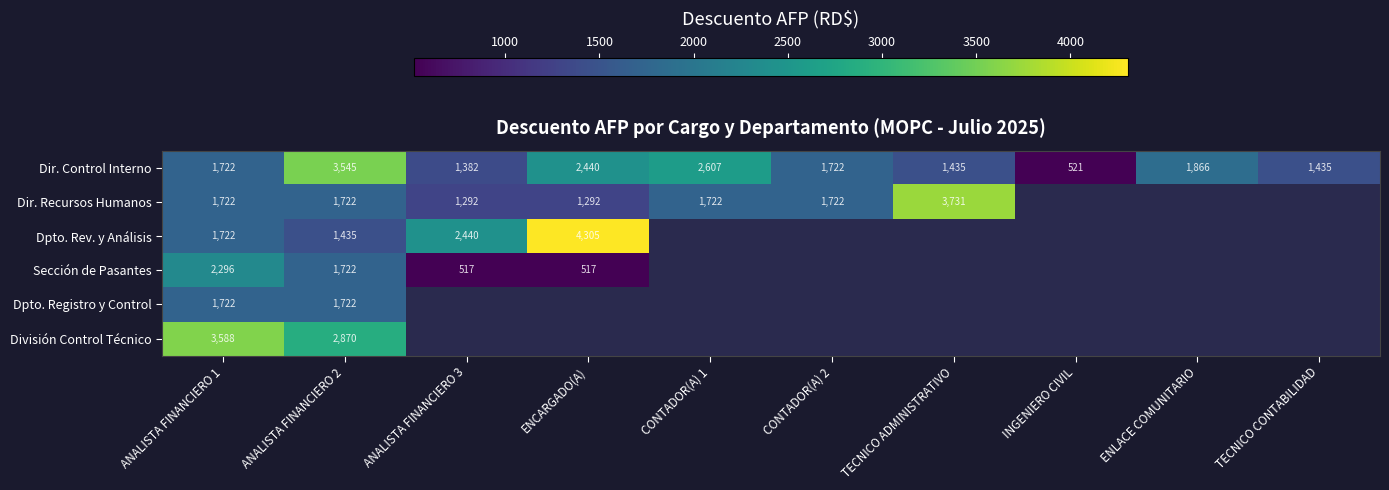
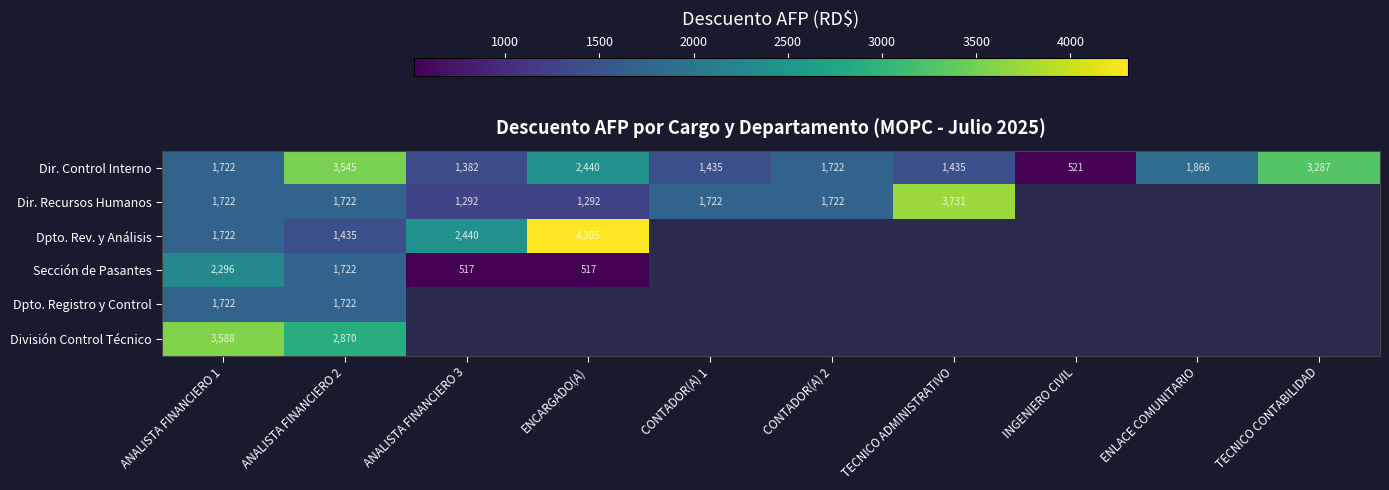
Dir. Control Interno, CONTADOR(A) 1: 2,607 -> 1,435
Dir. Control Interno, TECNICO CONTABILIDAD: 1,435 -> 3,287
